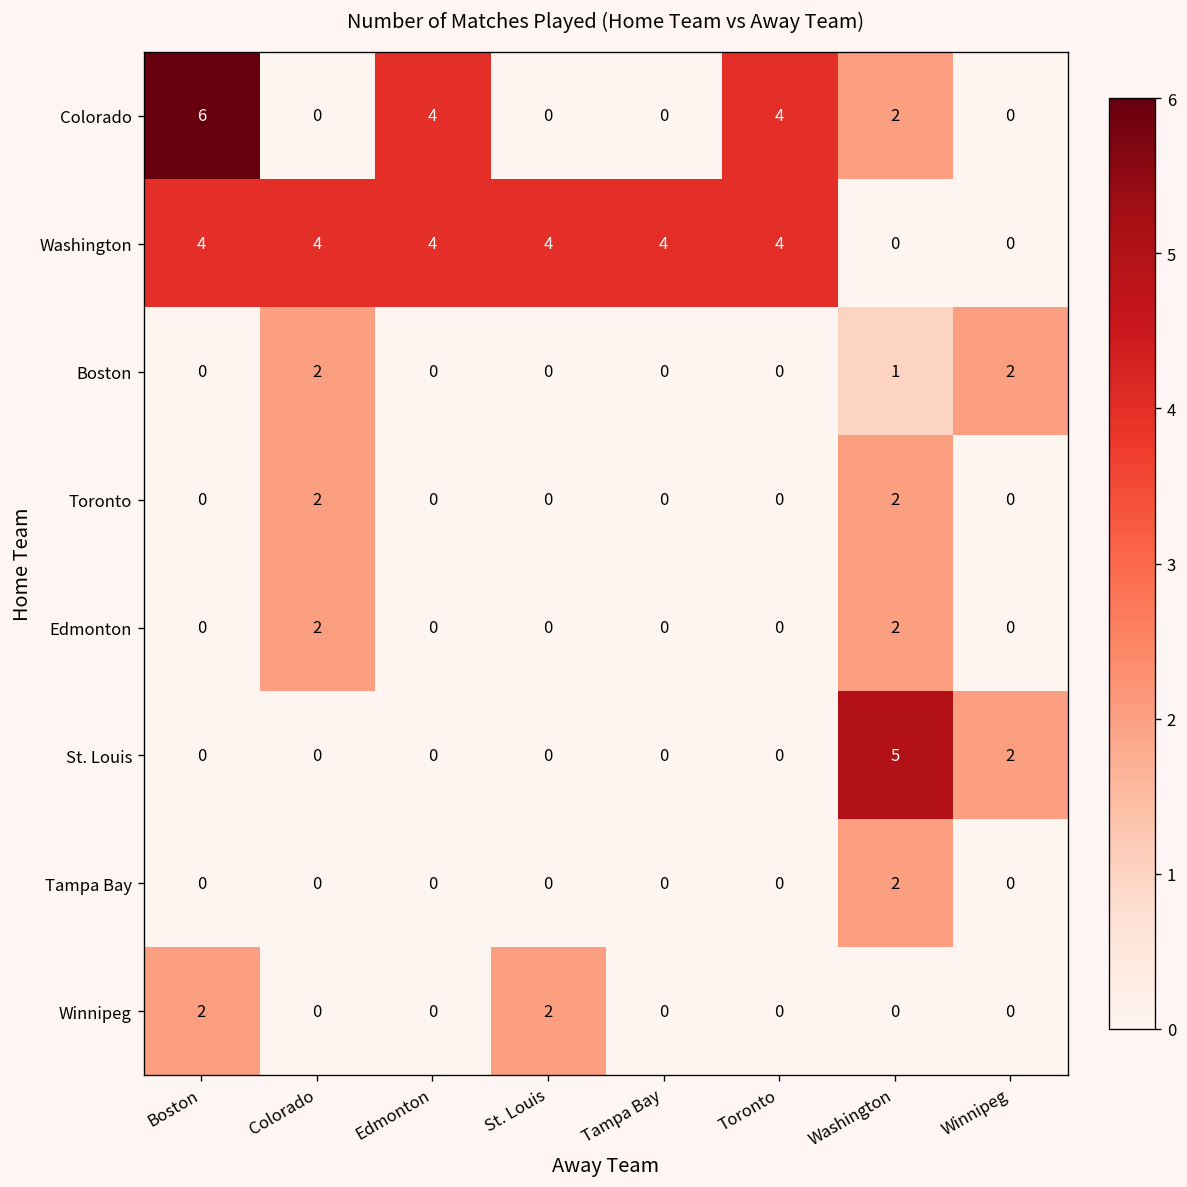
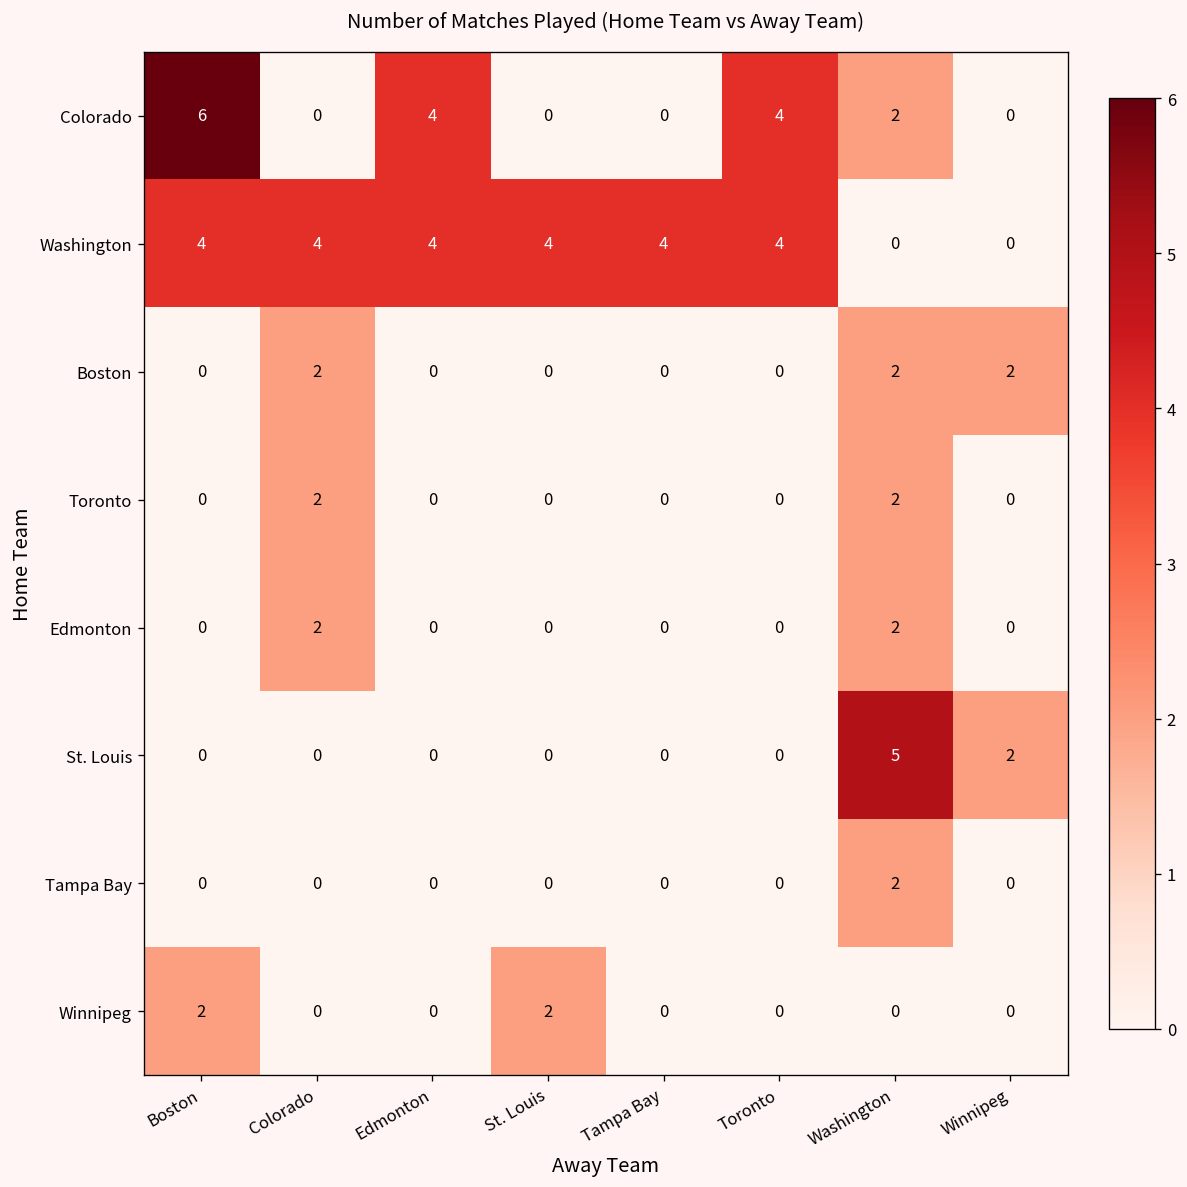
Boston, Washington: 1 -> 2
